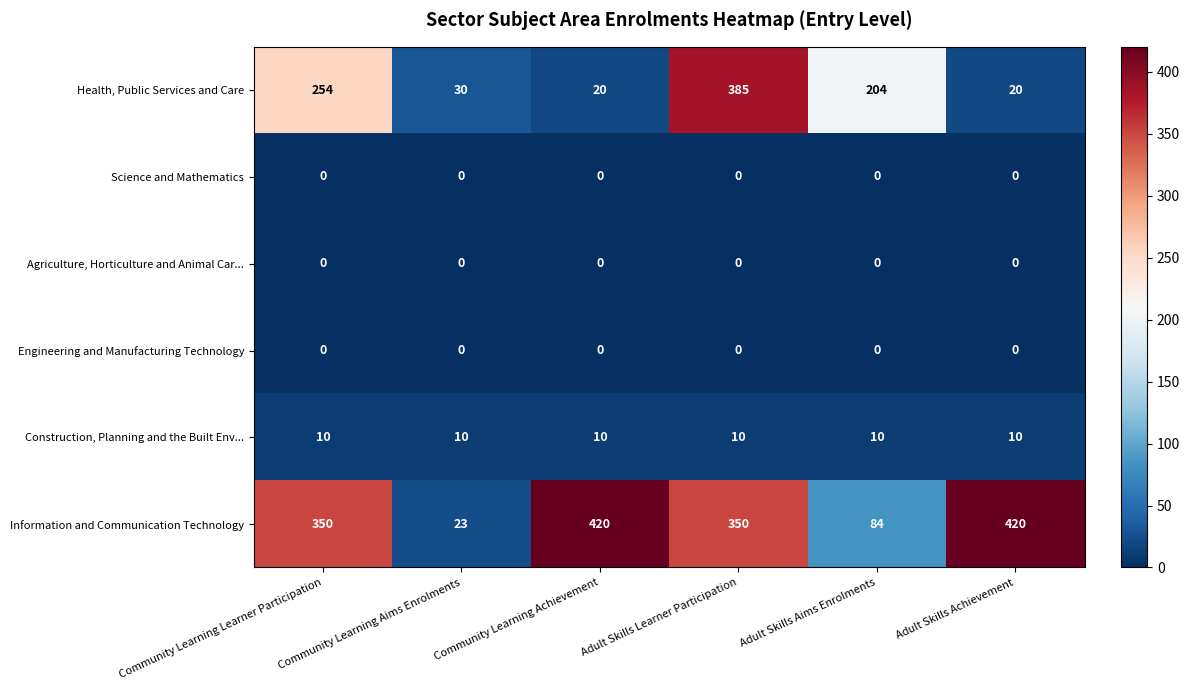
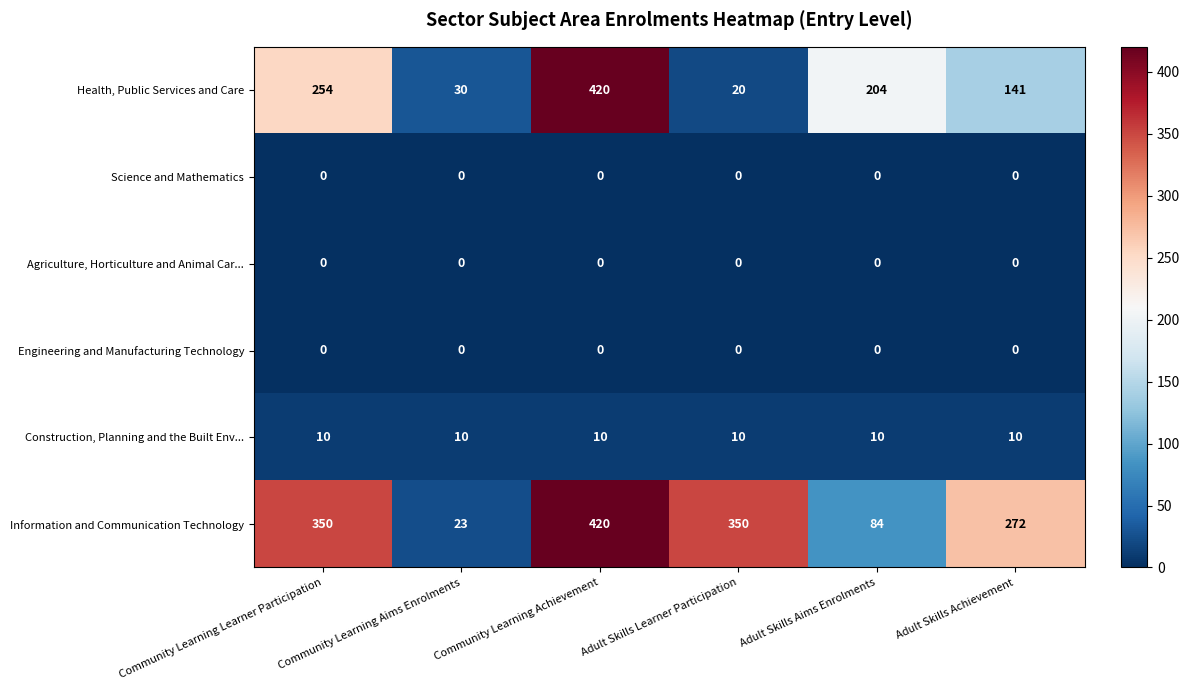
Health, Public Services and Care, Community Learning Achievement: 20 -> 420
Health, Public Services and Care, Adult Skills Learner Participation: 385 -> 20
Health, Public Services and Care, Adult Skills Achievement: 20 -> 141
Information and Communication Technology, Adult Skills Achievement: 420 -> 272
